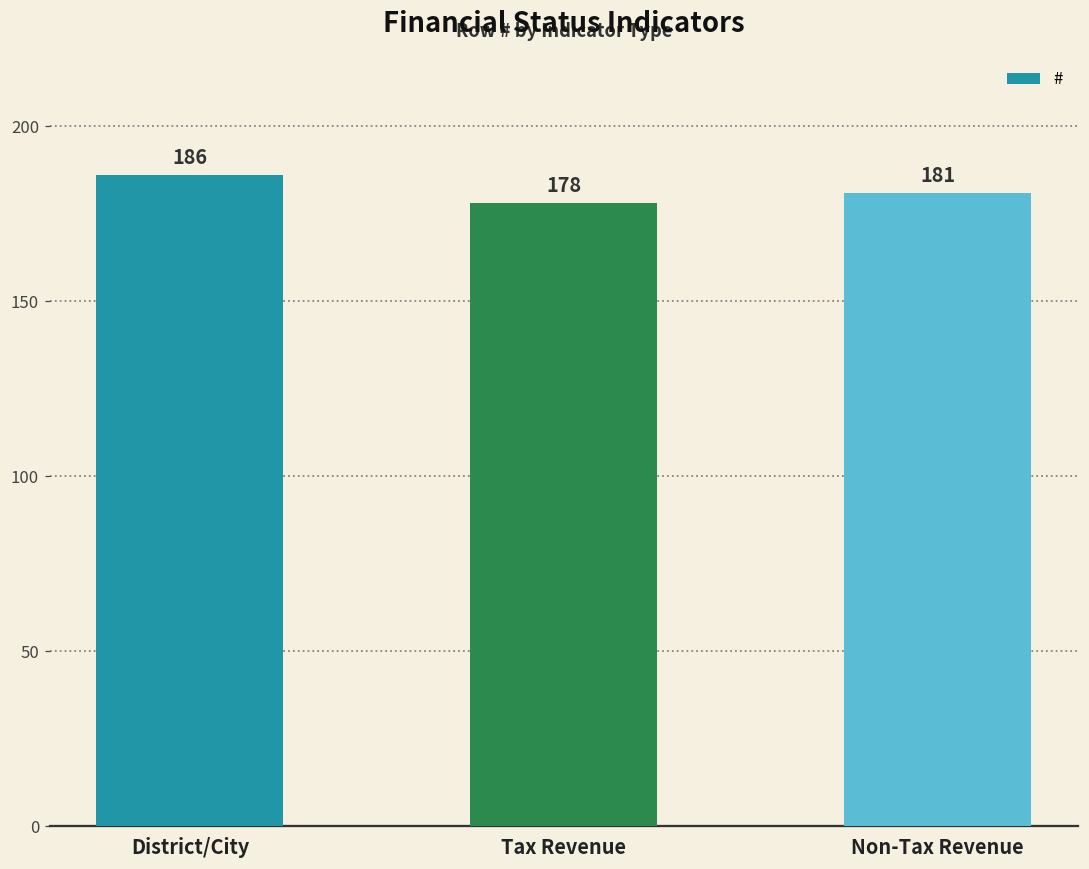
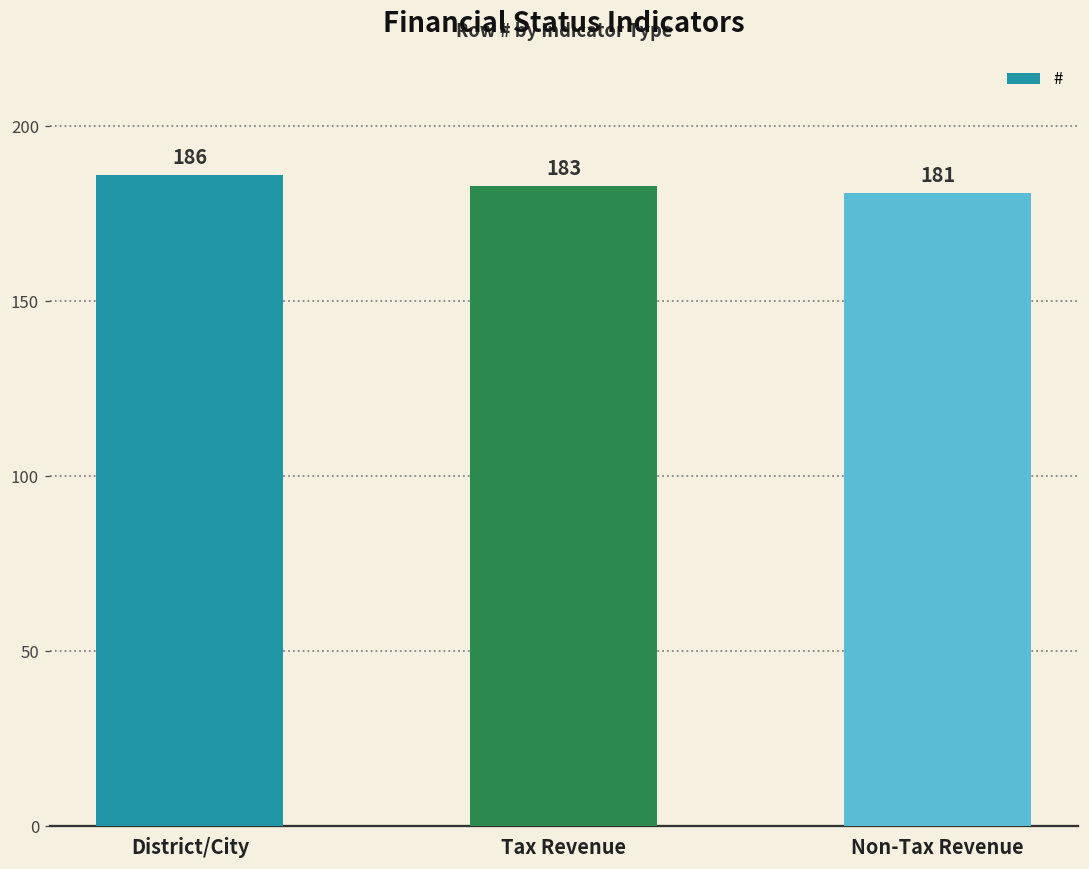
Tax Revenue: 178 -> 183
